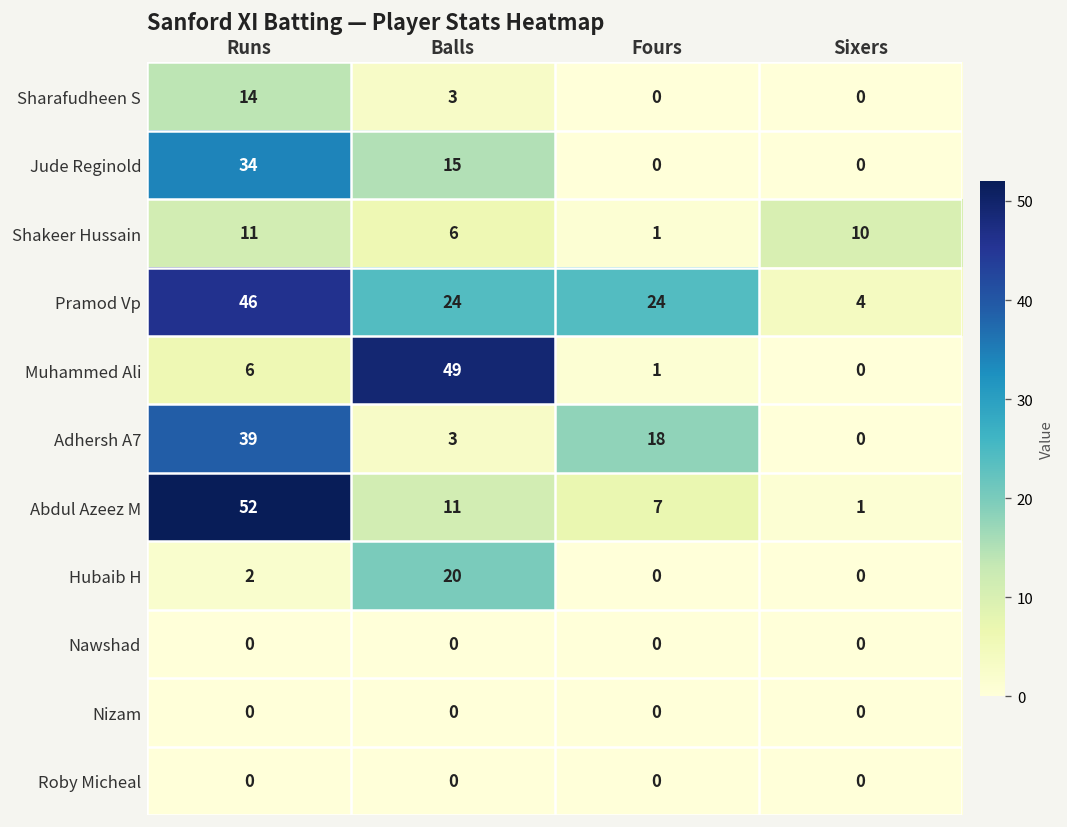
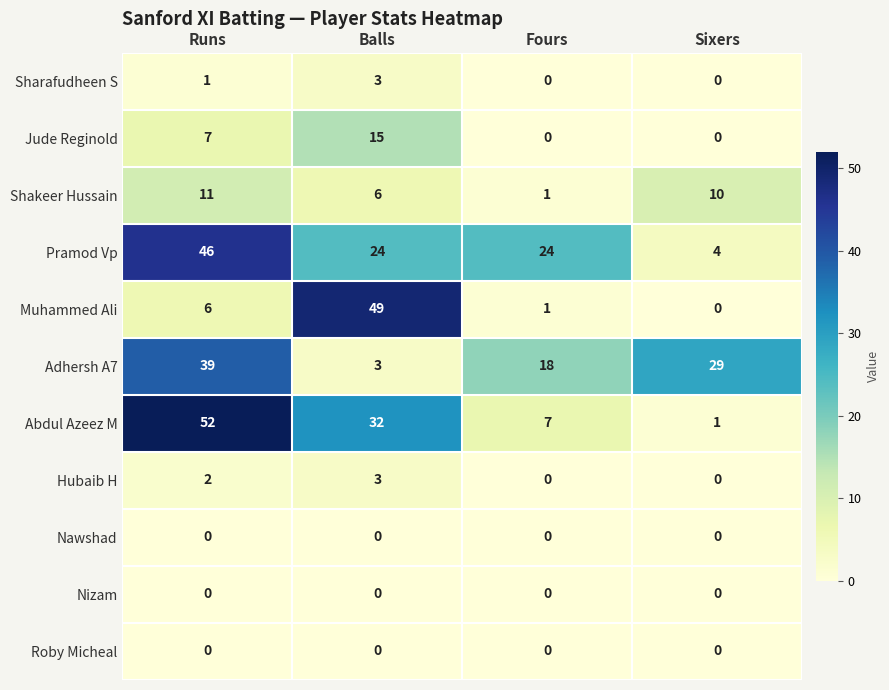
Sharafudheen S, Runs: 14 -> 1
Jude Reginold, Runs: 34 -> 7
Adhersh A7, Sixers: 0 -> 29
Abdul Azeez M, Balls: 11 -> 32
Hubaib H, Balls: 20 -> 3
